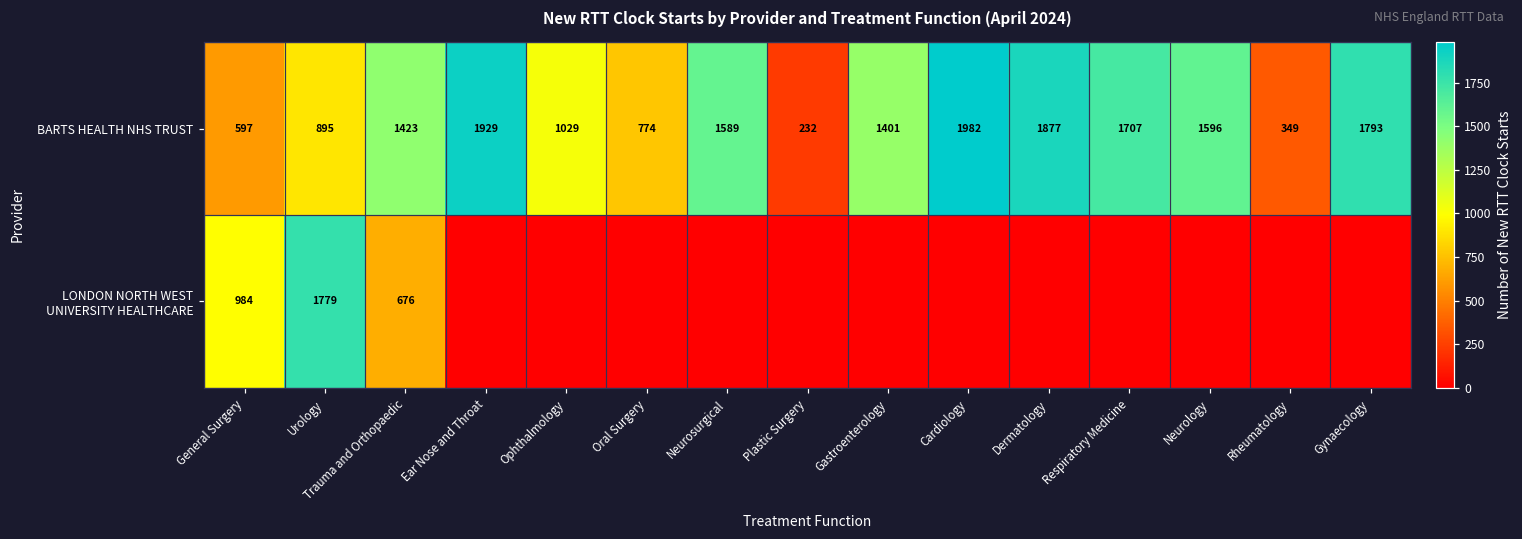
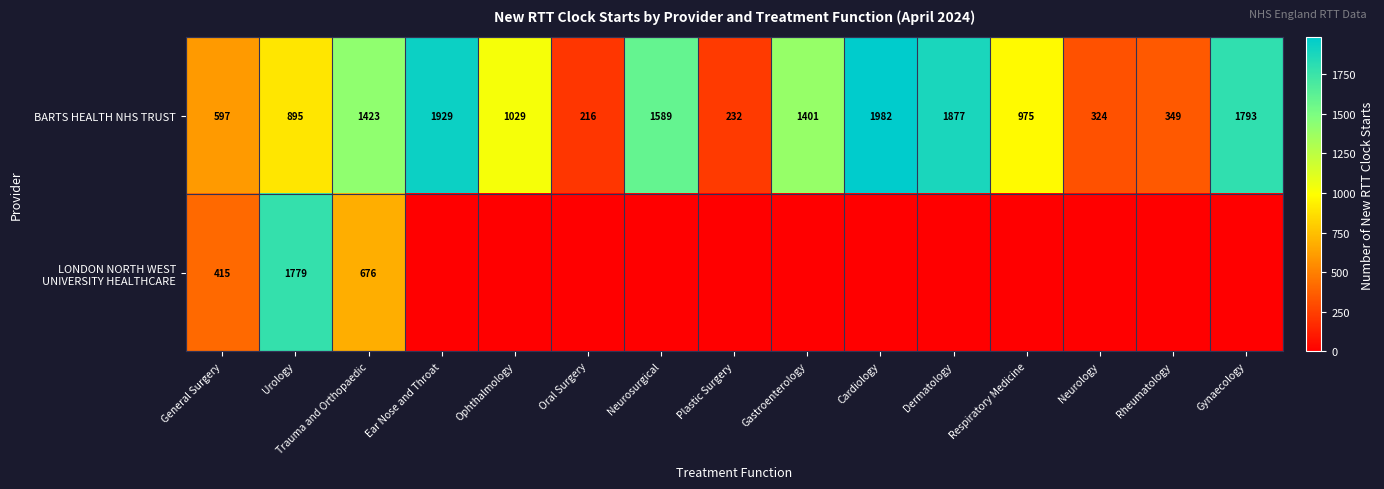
BARTS HEALTH NHS TRUST, Oral Surgery: 774 -> 216
BARTS HEALTH NHS TRUST, Respiratory Medicine: 1707 -> 975
BARTS HEALTH NHS TRUST, Neurology: 1596 -> 324
LONDON NORTH WEST UNIVERSITY HEALTHCARE, General Surgery: 984 -> 415
